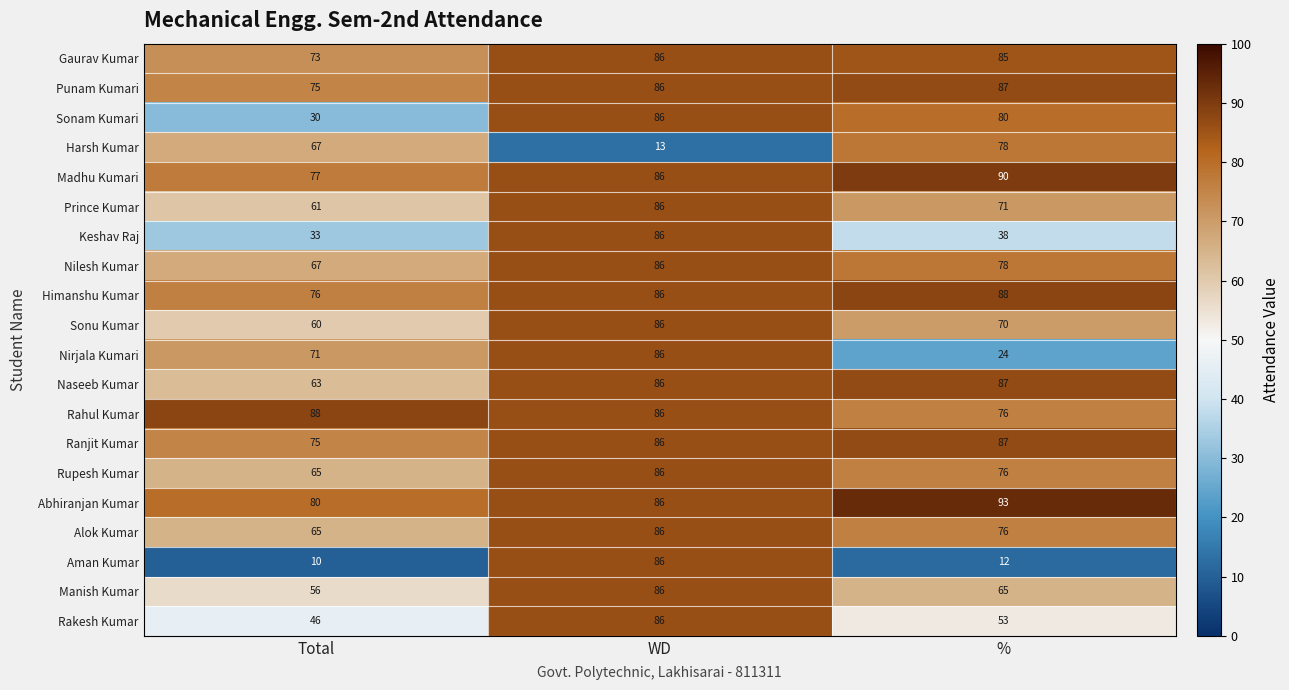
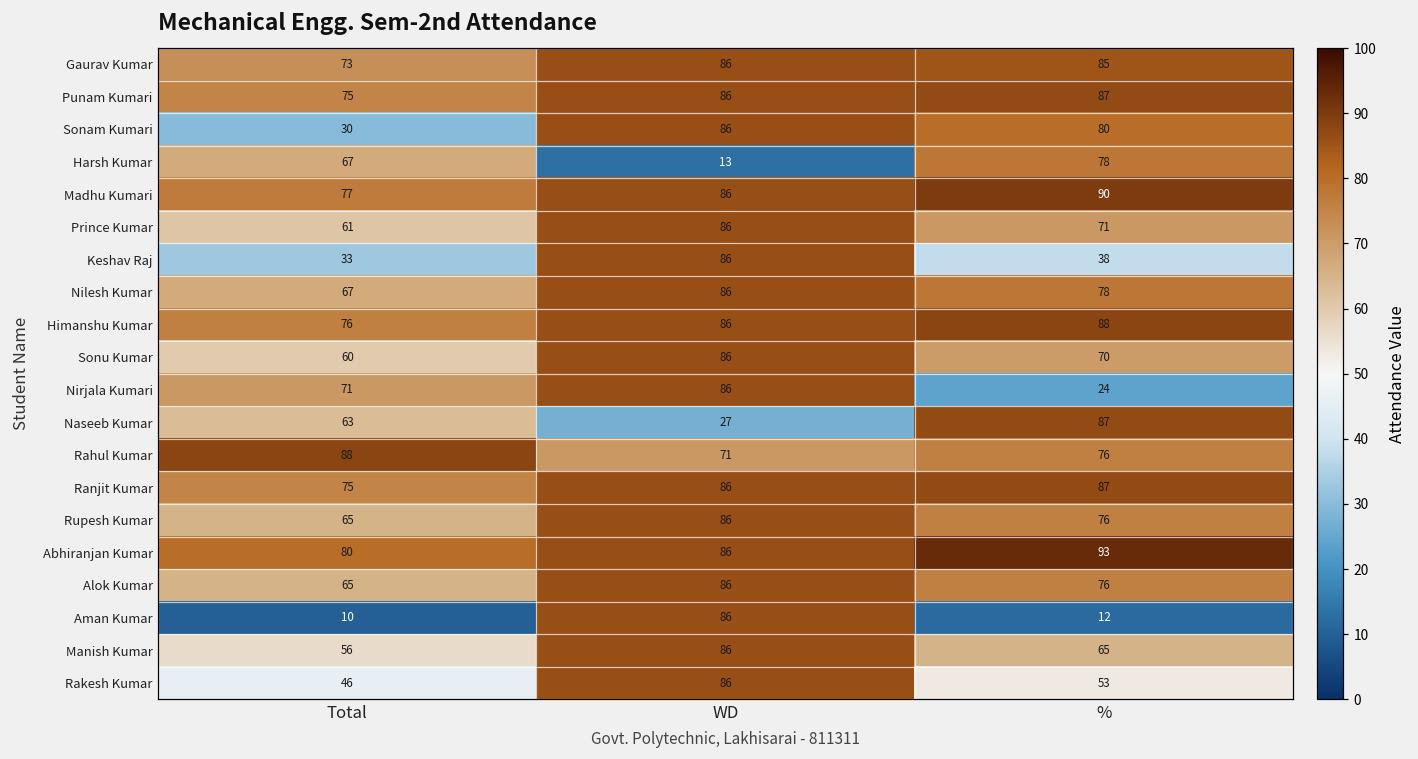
Naseeb Kumar, WD: 86 -> 27
Rahul Kumar, WD: 86 -> 71
